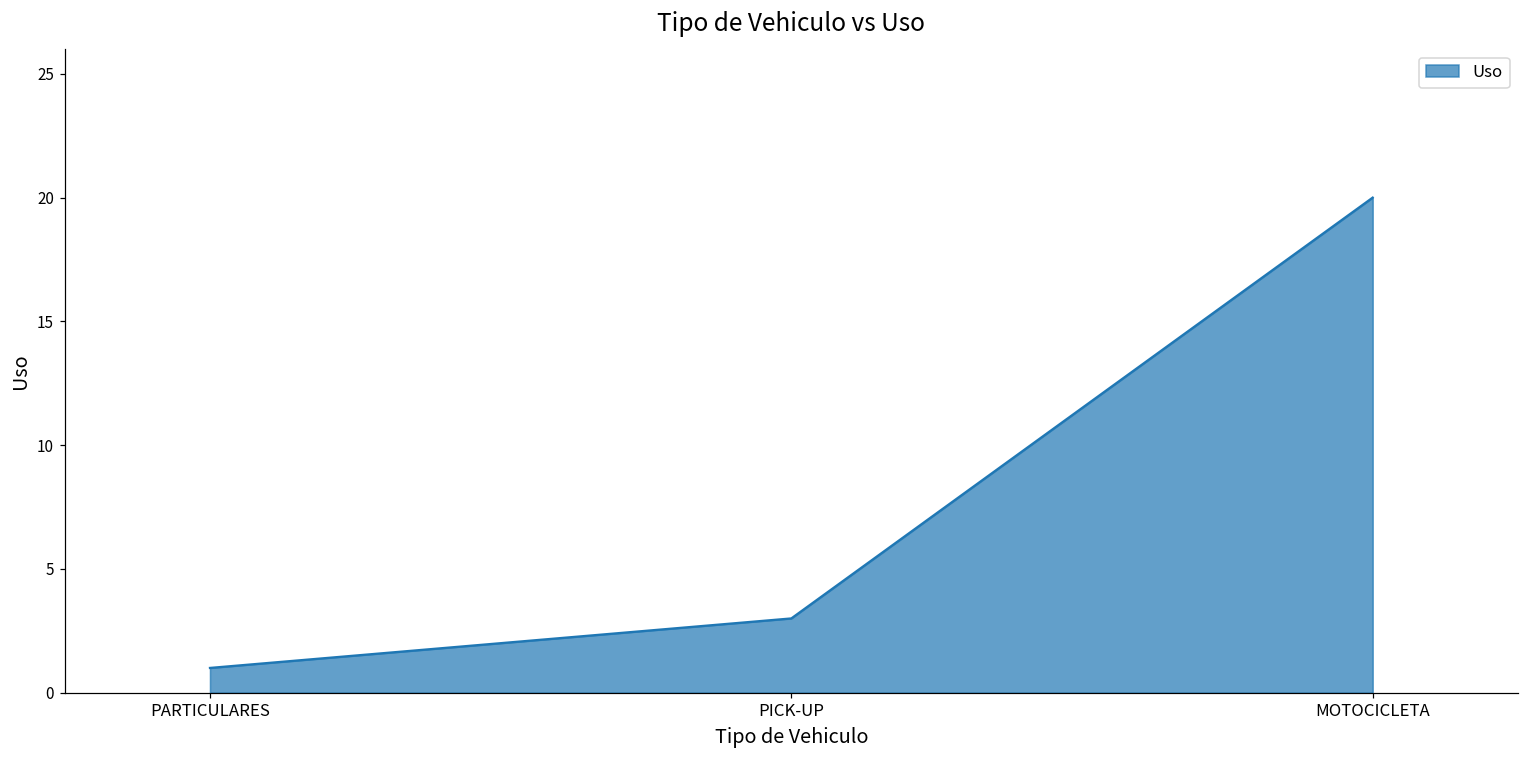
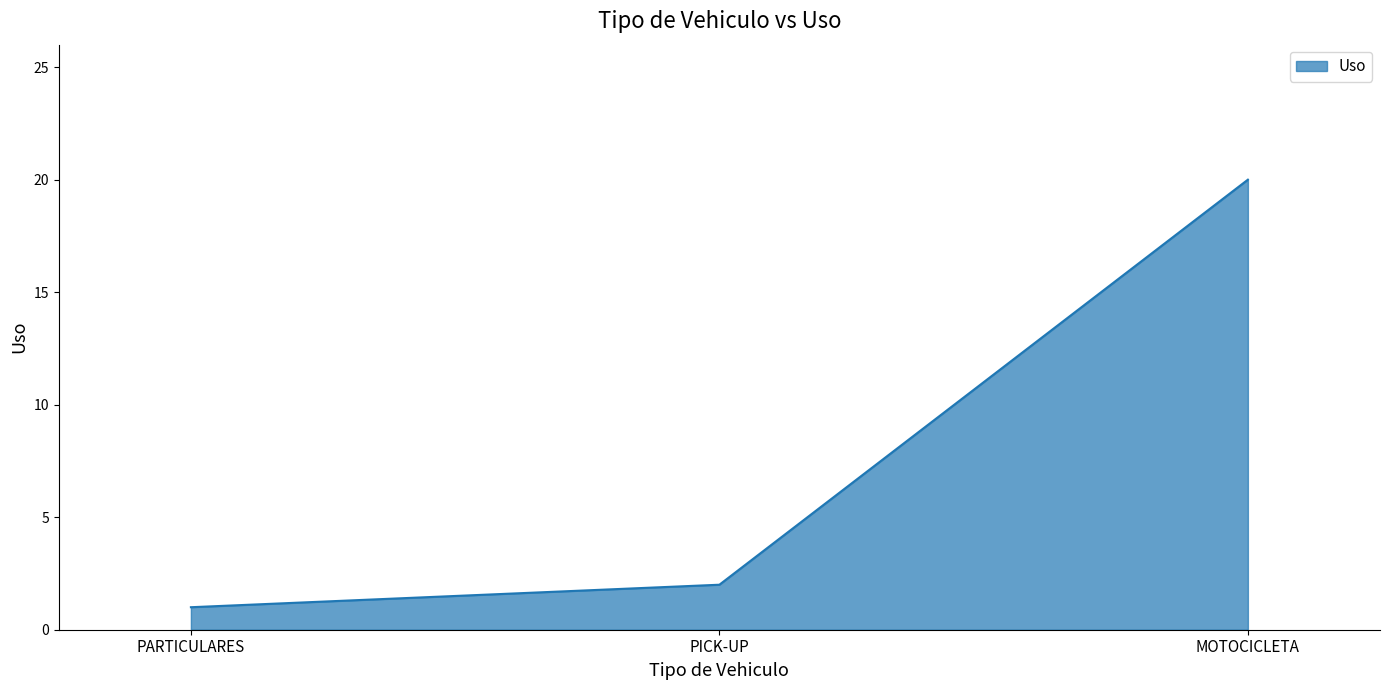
PICK-UP: 3 -> 2
